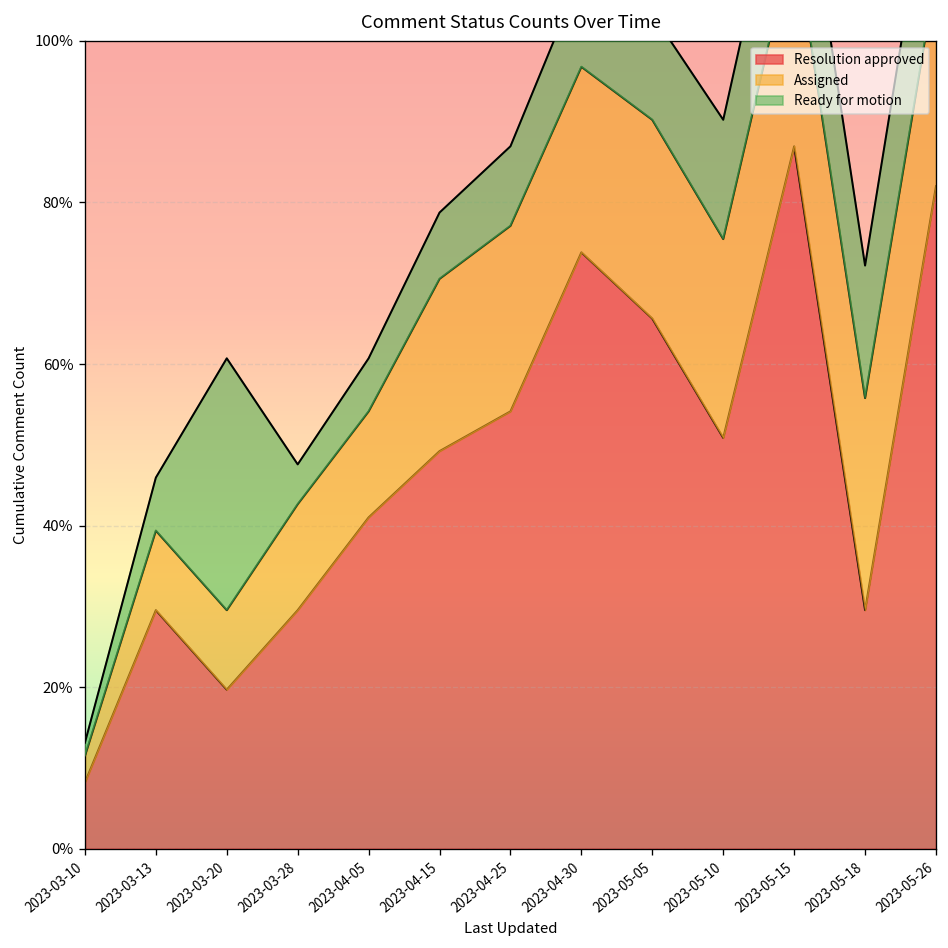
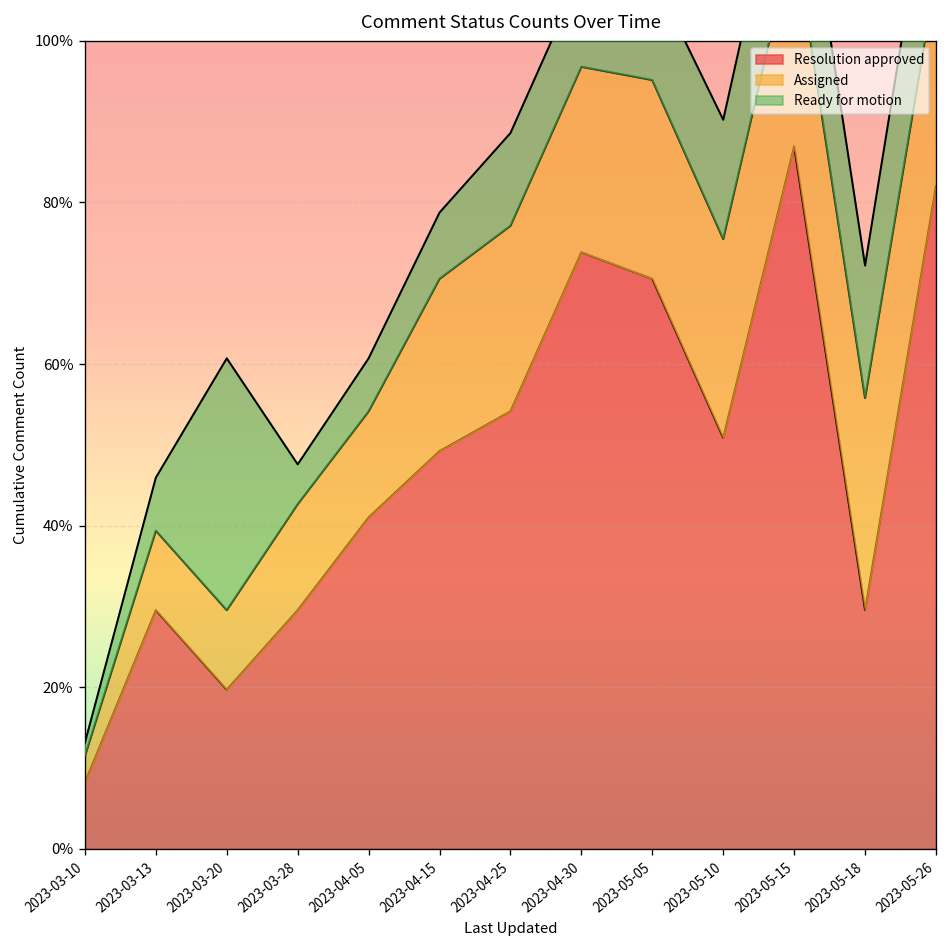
Ready for motion, 2023-04-25: 10% -> 11%
Resolution approved, 2023-05-05: 66% -> 71%
